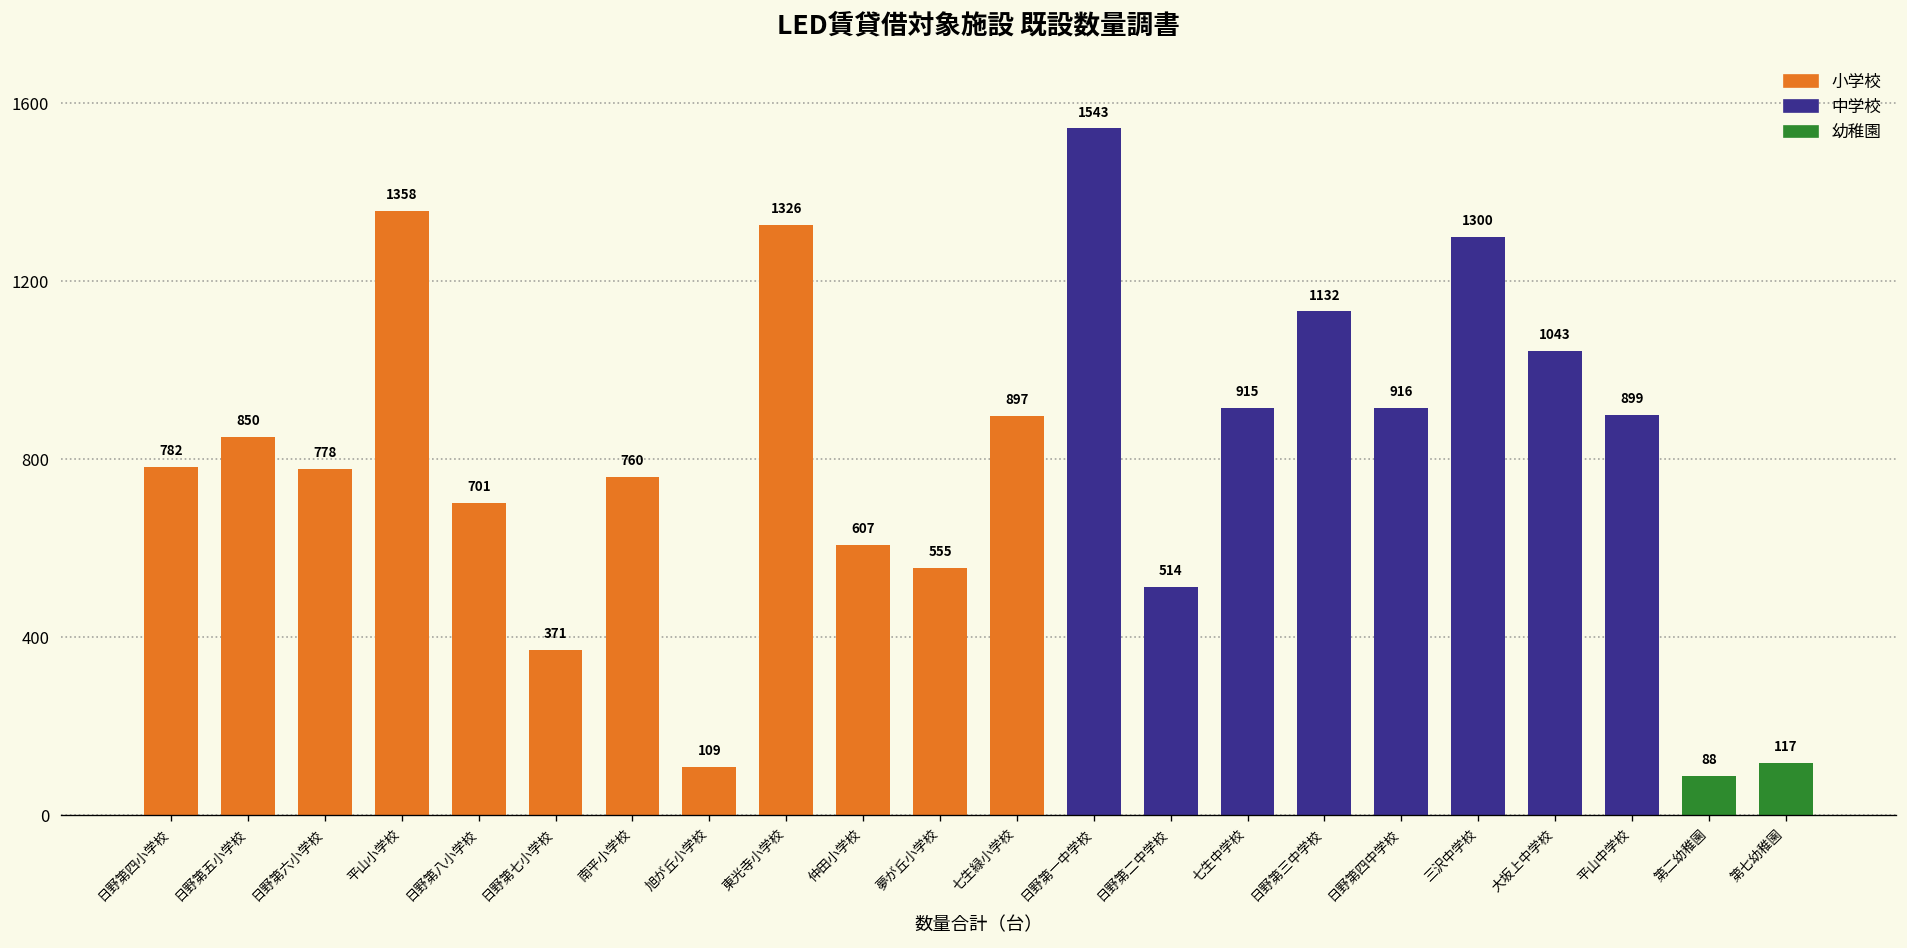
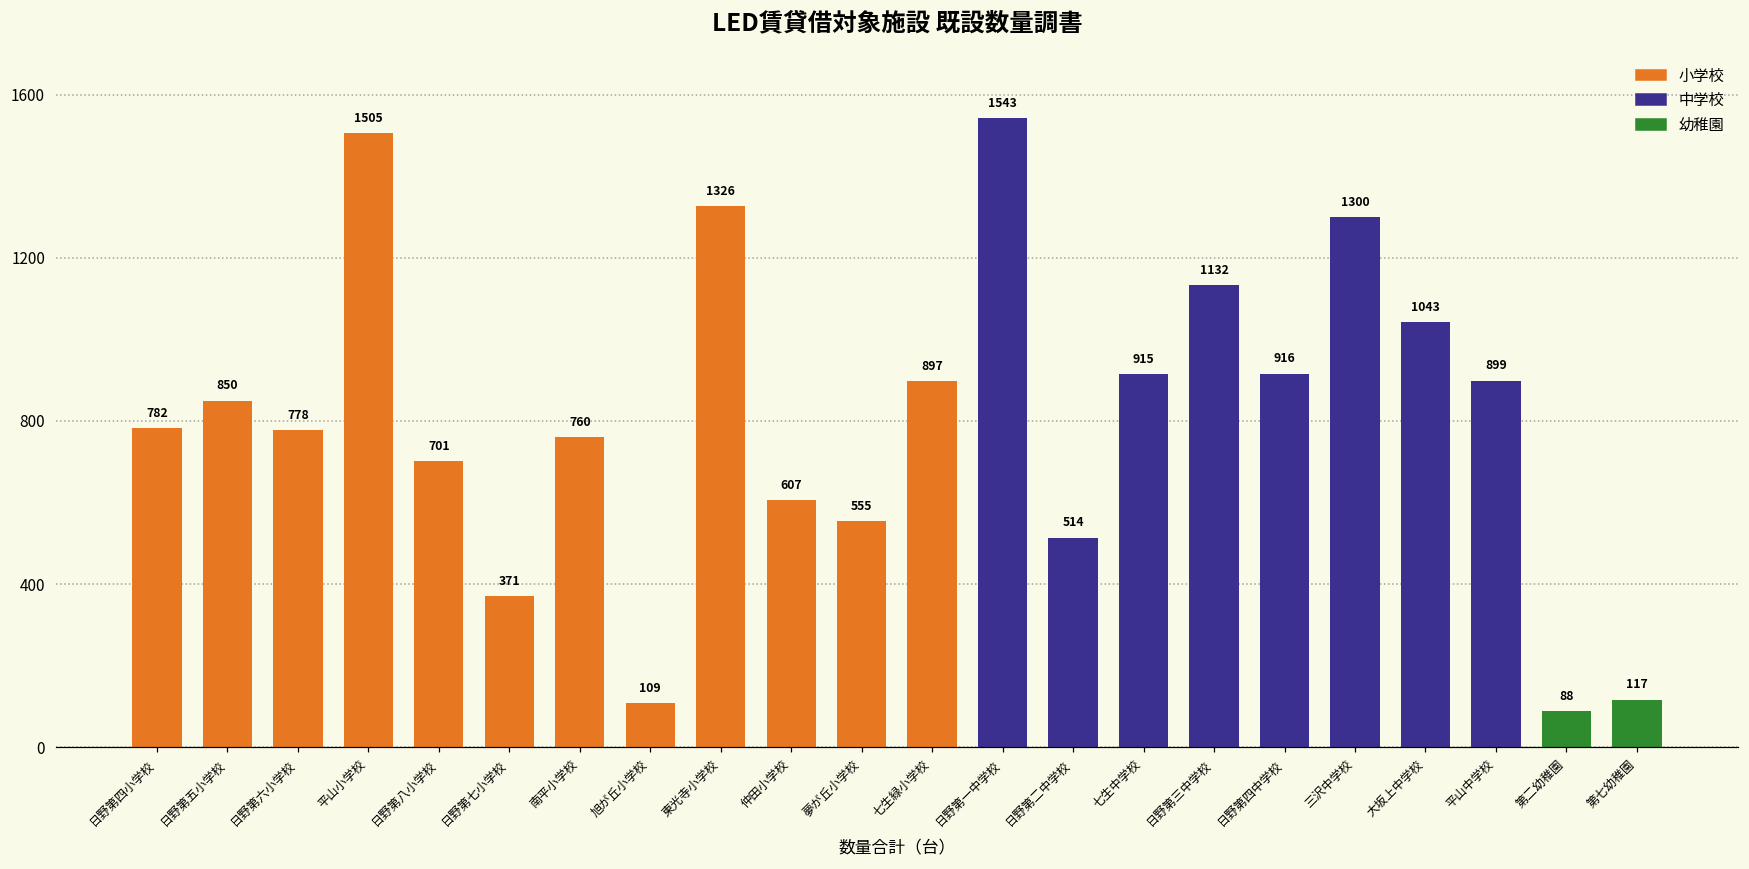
平山小学校: 1358 -> 1505
